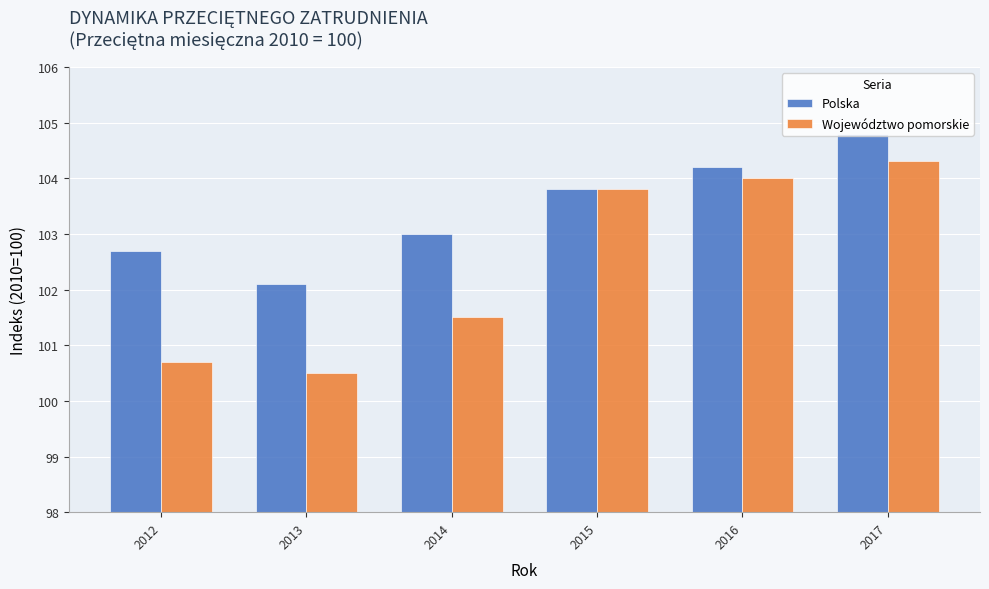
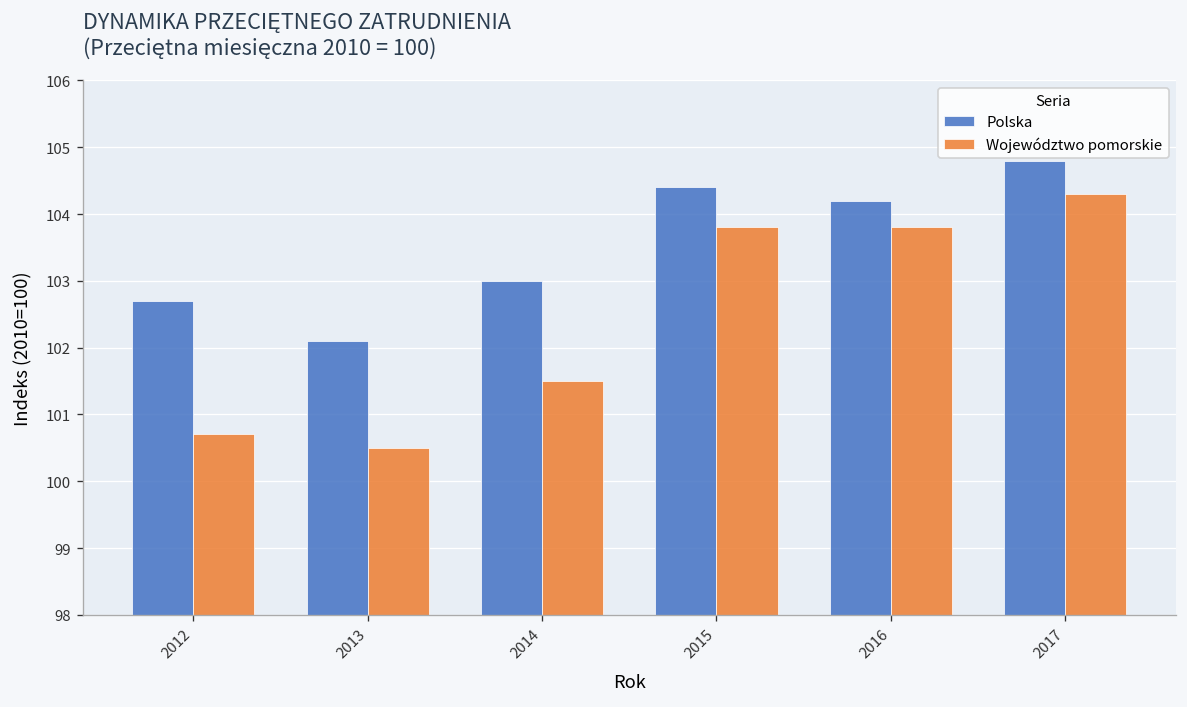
Polska, 2015: 103.8 -> 104.4
Województwo pomorskie, 2016: 104.0 -> 103.8
